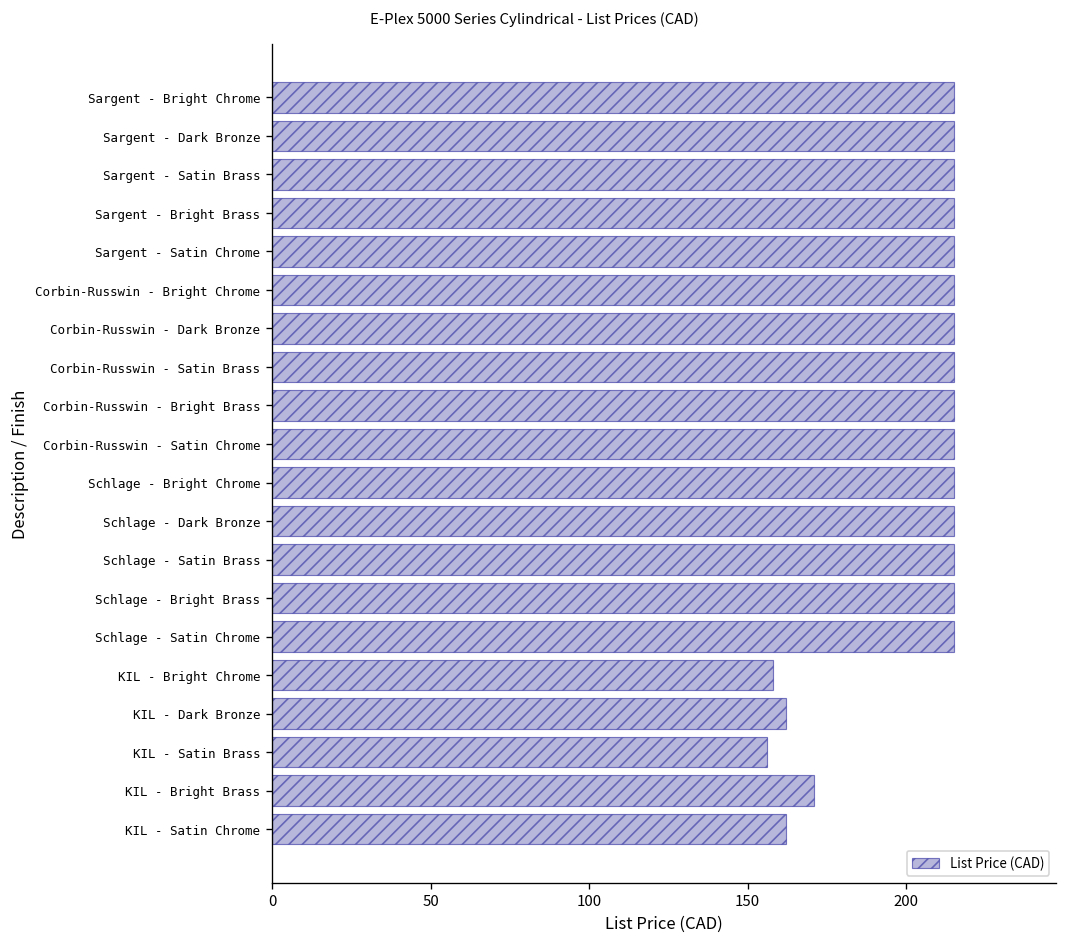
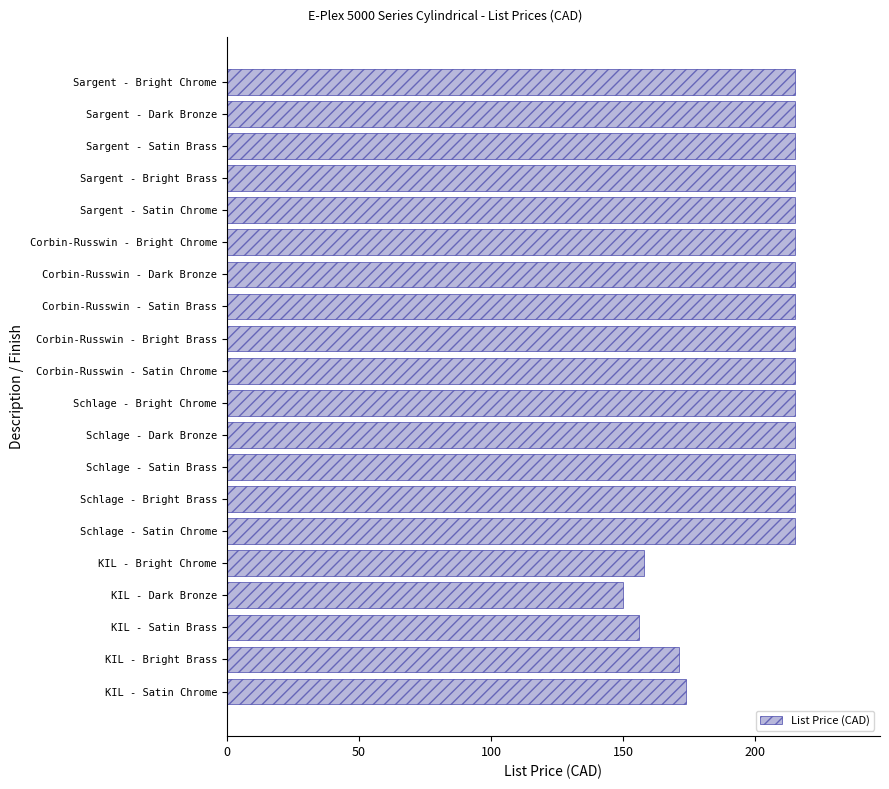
KIL - Dark Bronze: 162 -> 150
KIL - Satin Chrome: 162 -> 174
